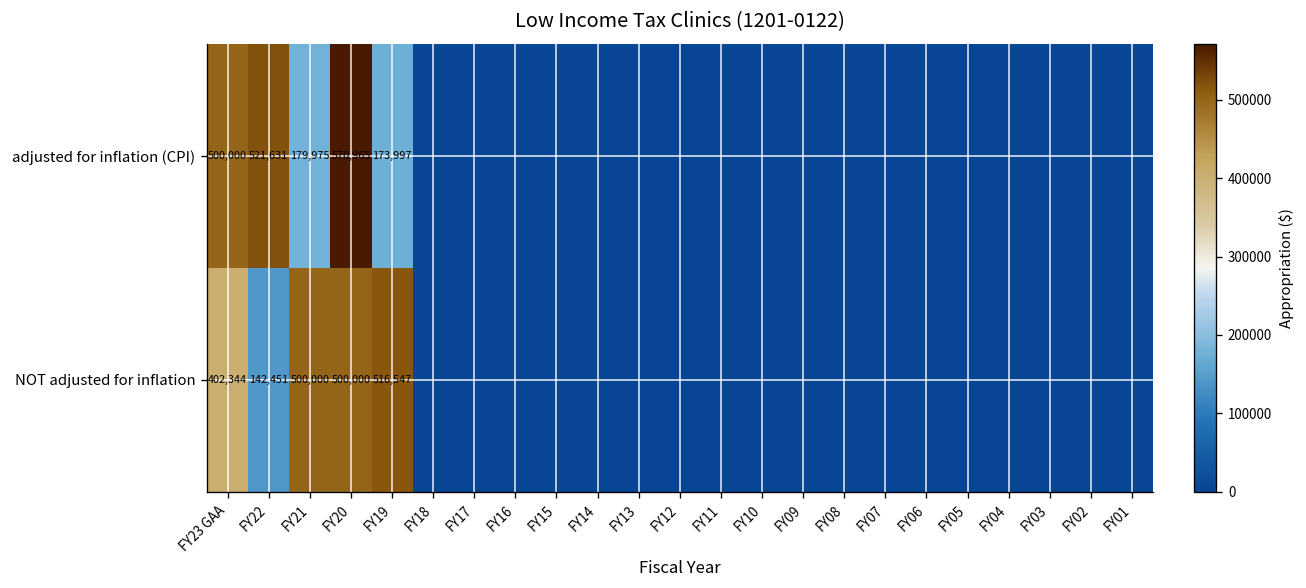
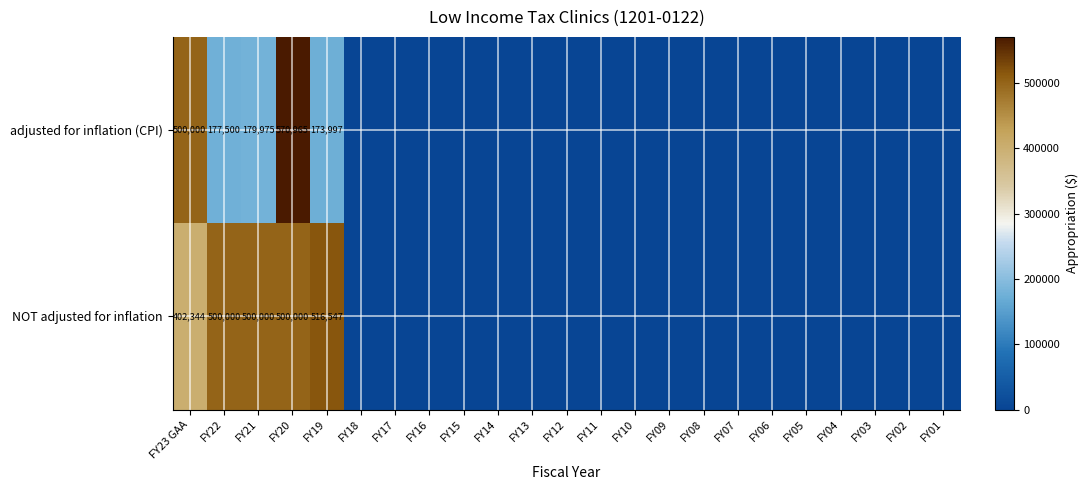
adjusted for inflation (CPI), FY22: 521,631 -> 177,500
NOT adjusted for inflation, FY22: 142,451 -> 500,000
